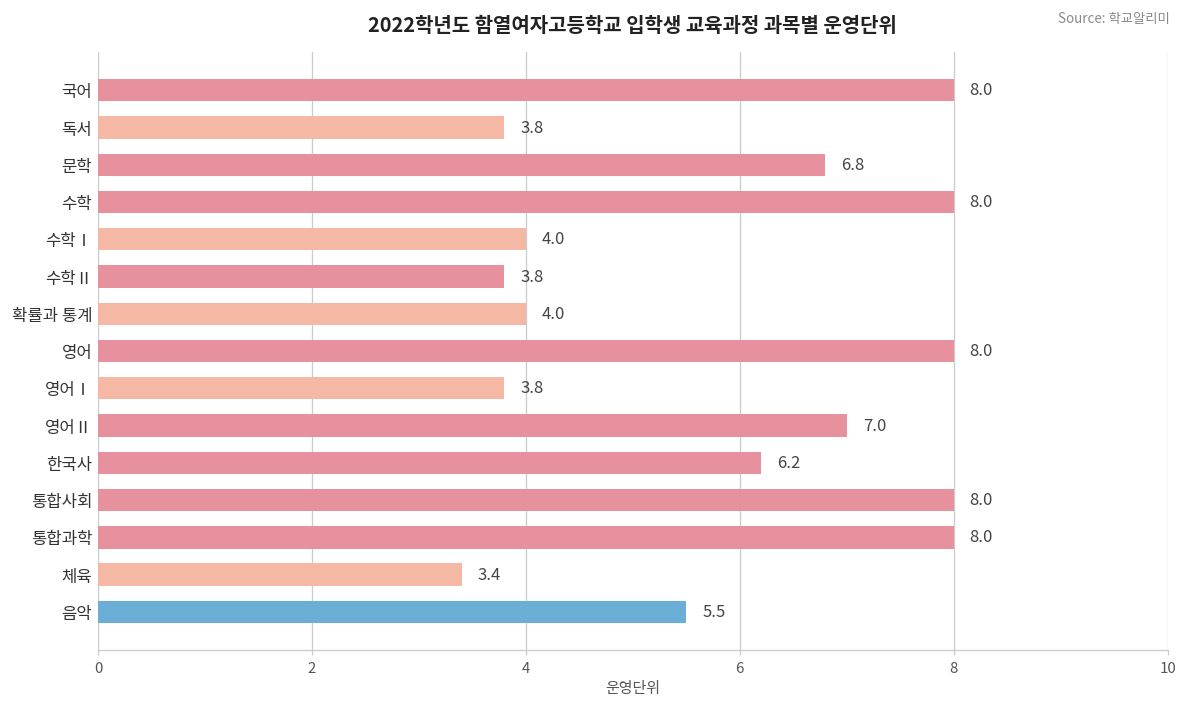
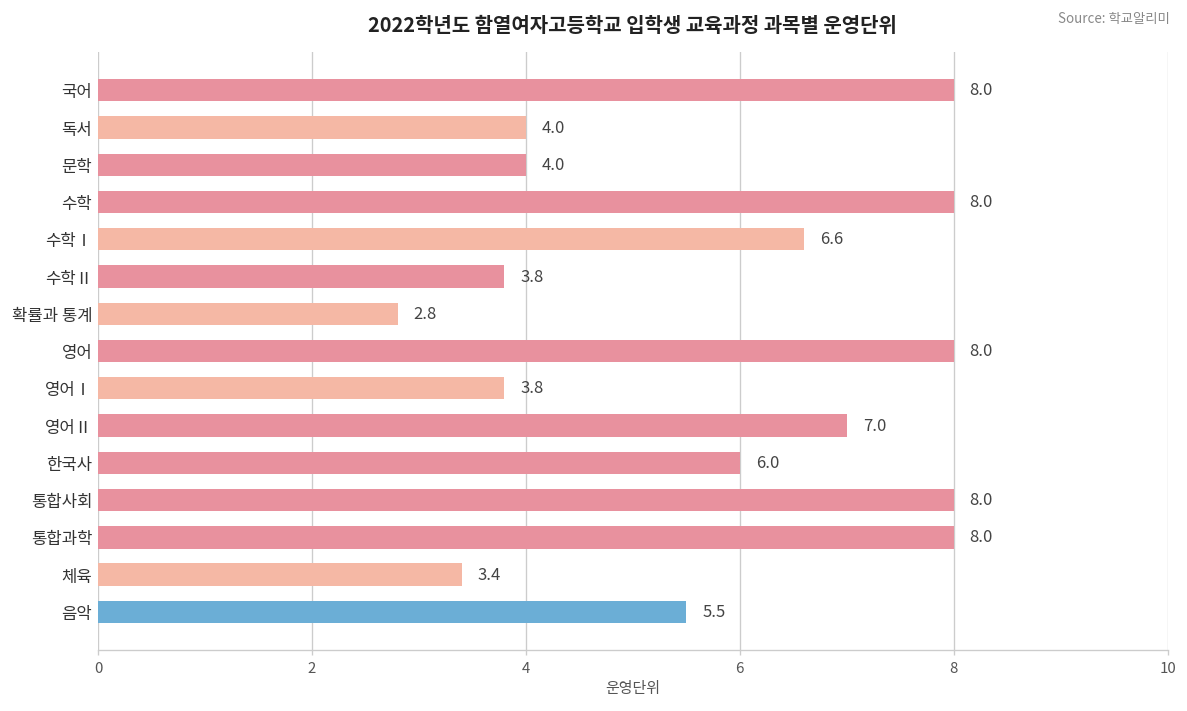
독서: 3.8 -> 4.0
문학: 6.8 -> 4.0
수학Ⅰ: 4.0 -> 6.6
확률과 통계: 4.0 -> 2.8
한국사: 6.2 -> 6.0
